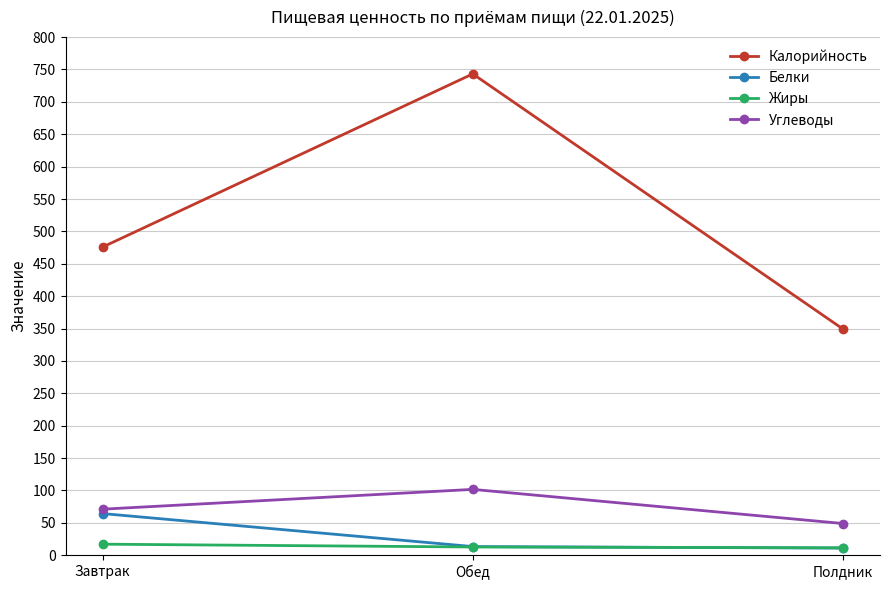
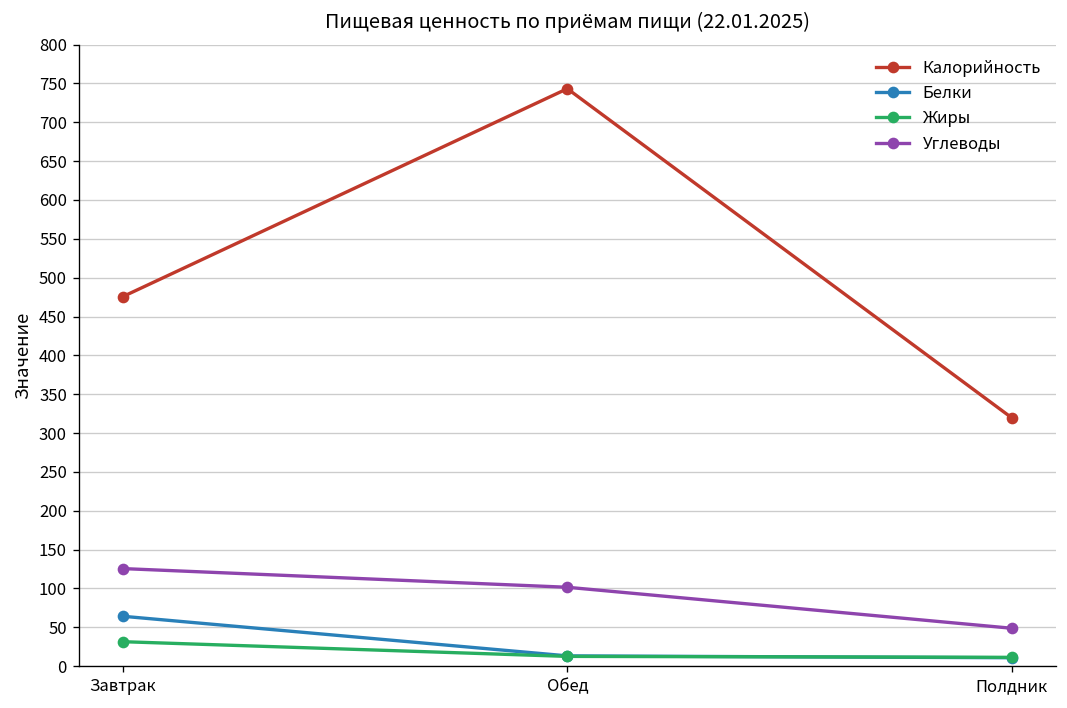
Жиры, Завтрак: 20 -> 30
Углеводы, Завтрак: 70 -> 130
Калорийность, Полдник: 350 -> 320
